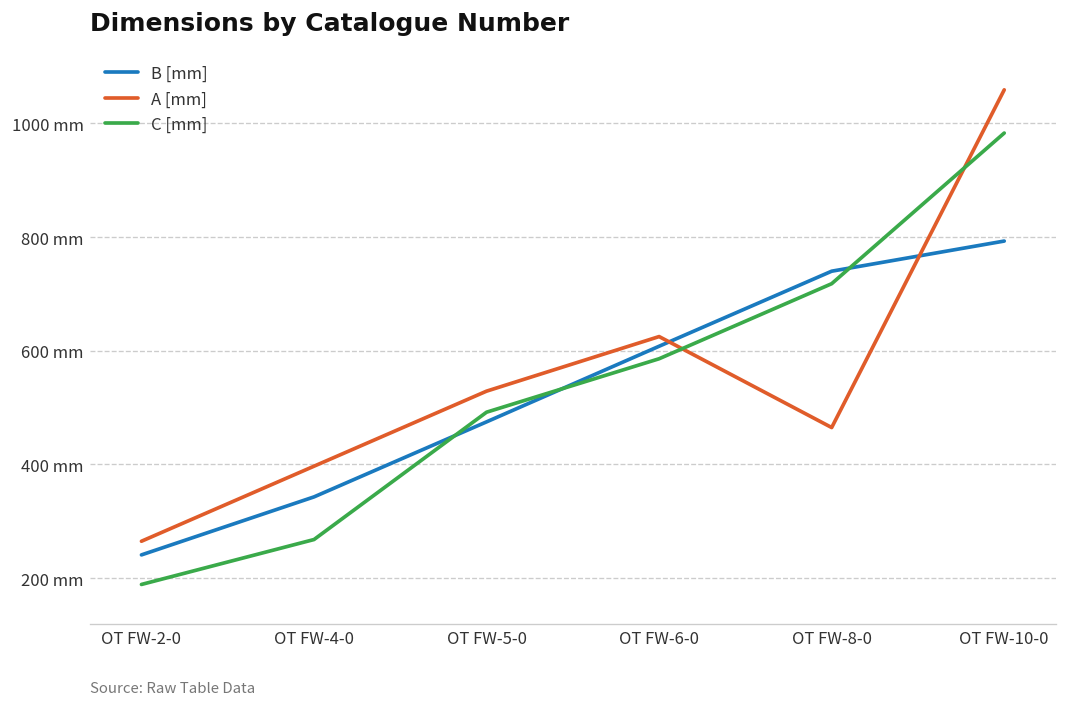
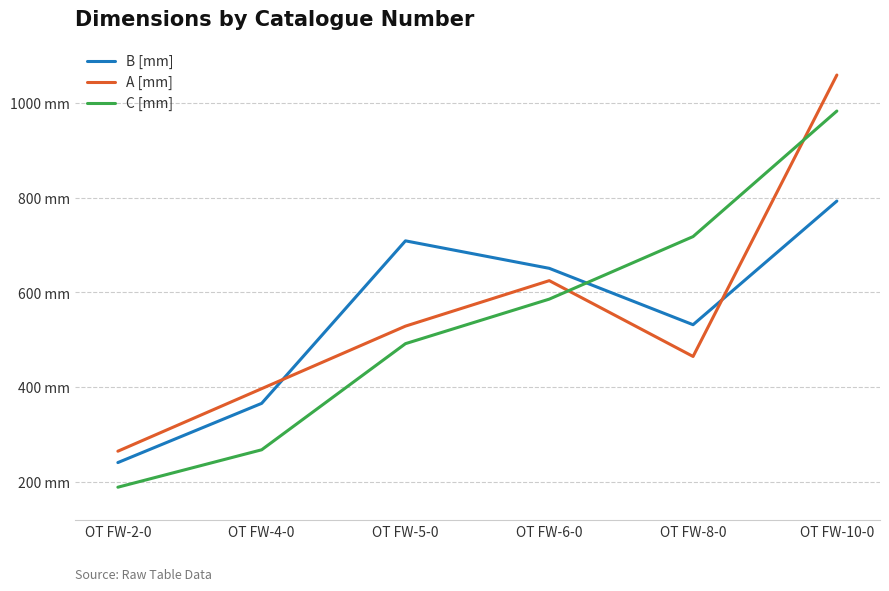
B [mm], OT FW-4-0: 340 mm -> 370 mm
B [mm], OT FW-5-0: 480 mm -> 710 mm
B [mm], OT FW-6-0: 610 mm -> 650 mm
B [mm], OT FW-8-0: 740 mm -> 530 mm
